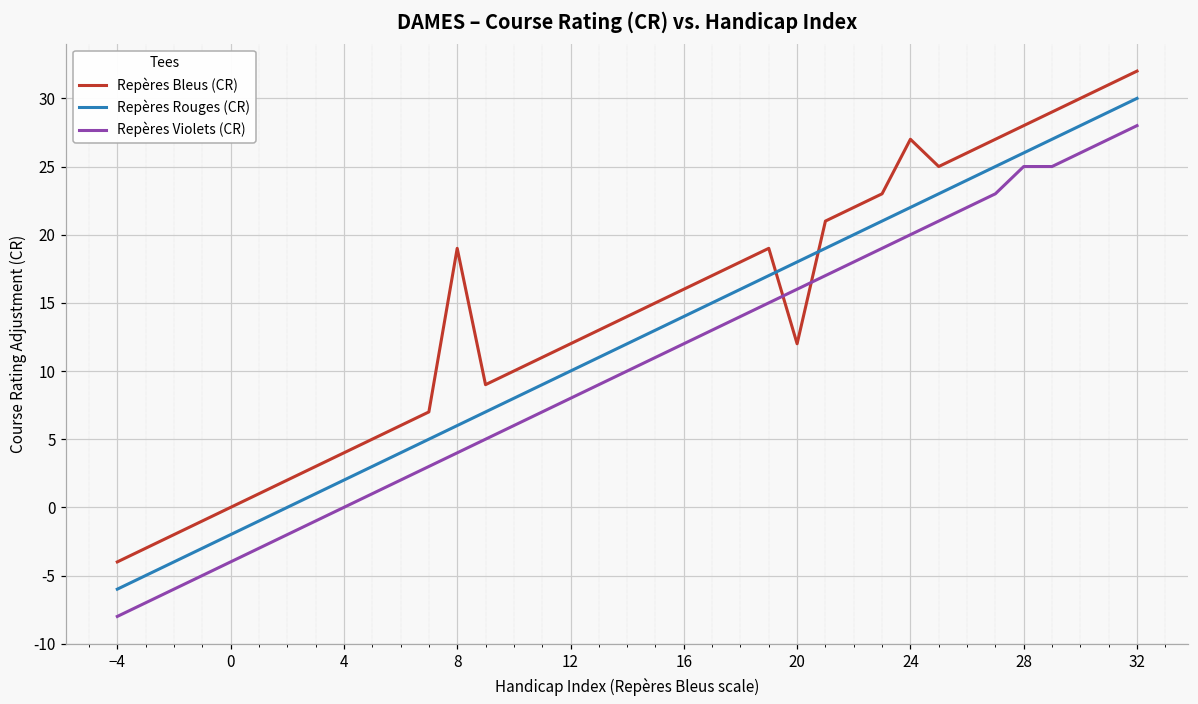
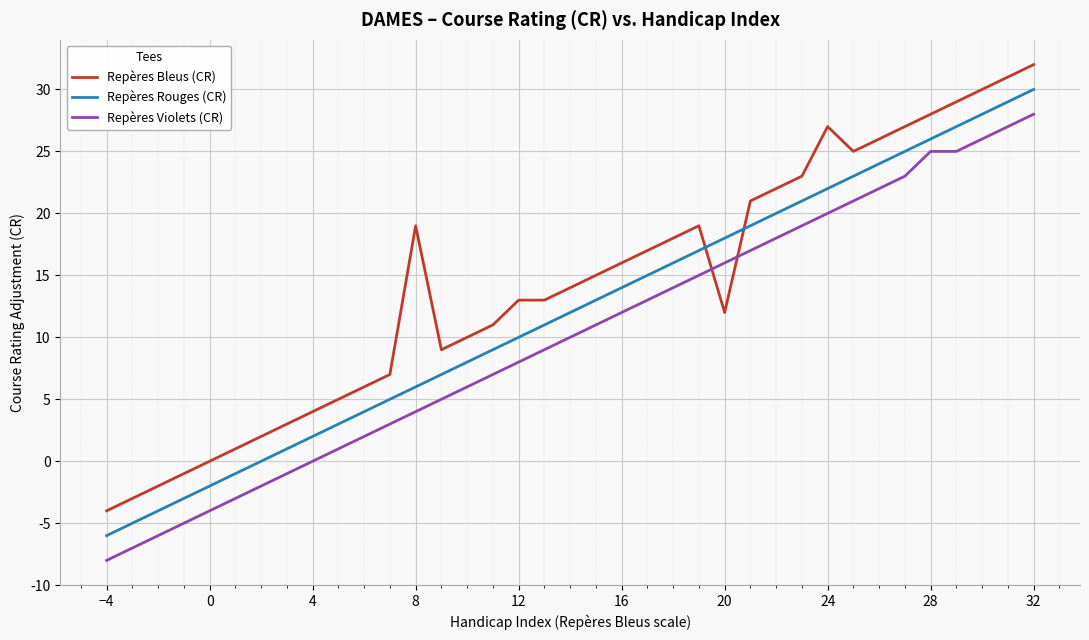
Repères Bleus (CR), 12: 12 -> 13
